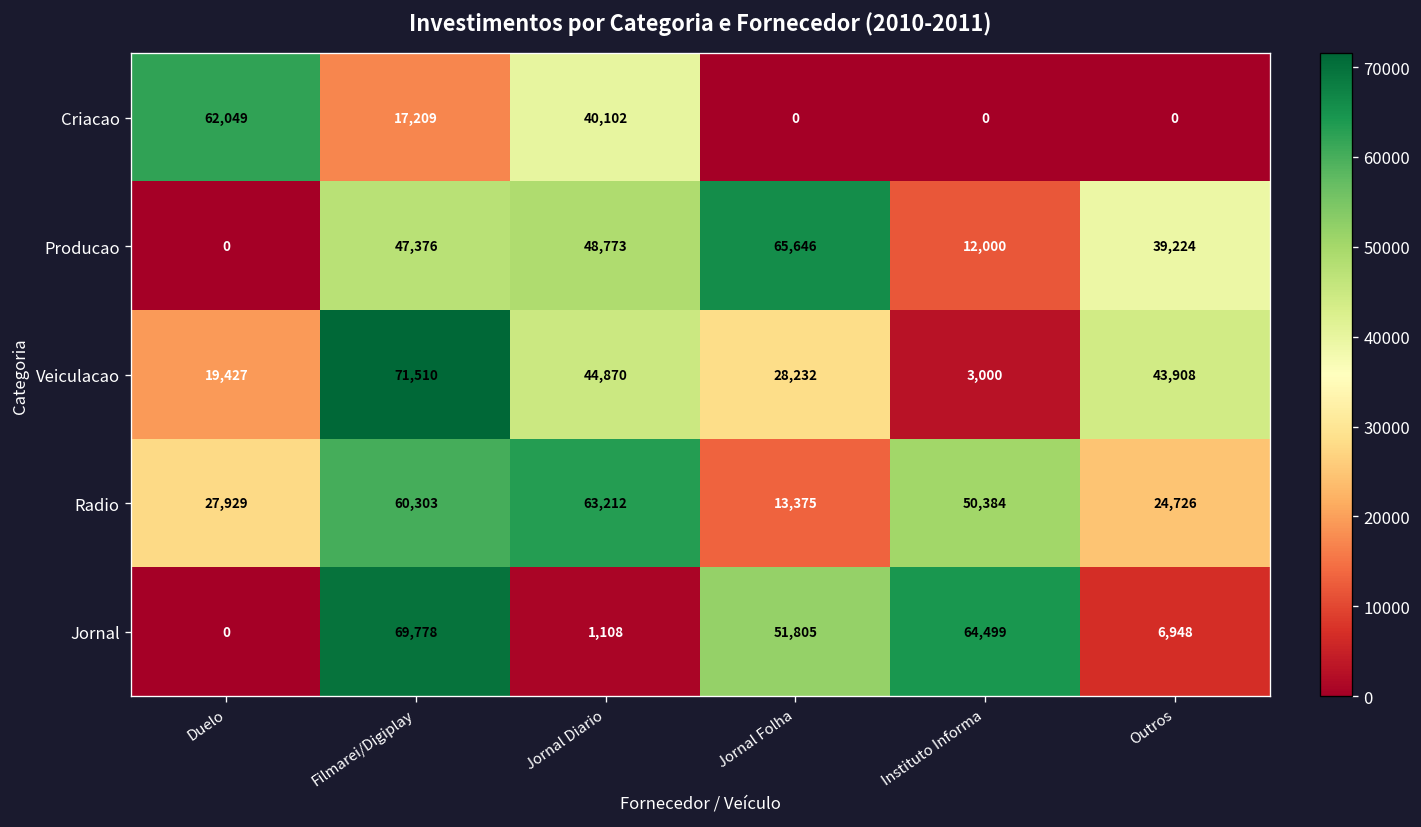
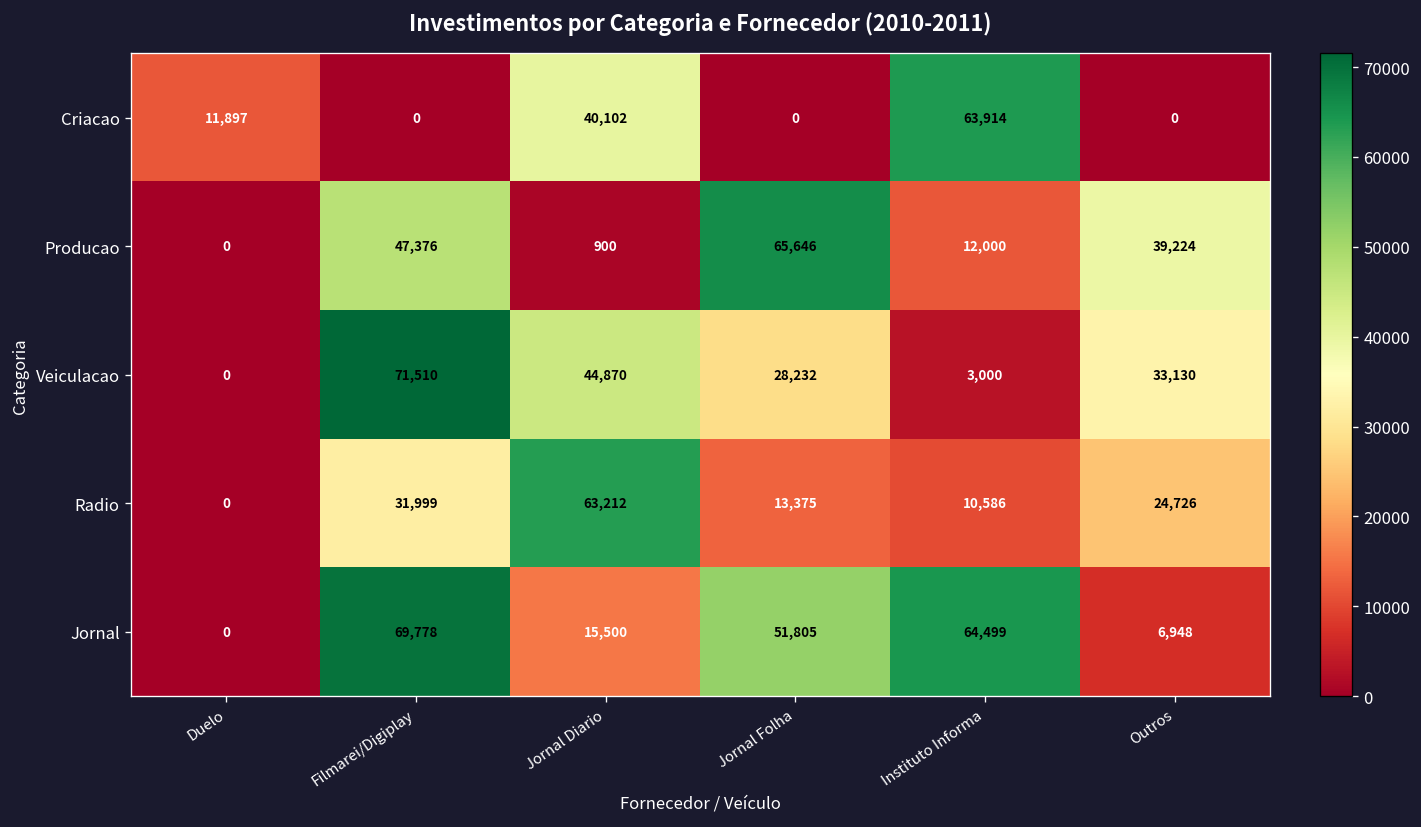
Criacao, Duelo: 62,049 -> 11,897
Criacao, Filmarei/Digiplay: 17,209 -> 0
Criacao, Instituto Informa: 0 -> 63,914
Producao, Jornal Diario: 48,773 -> 900
Veiculacao, Duelo: 19,427 -> 0
Veiculacao, Outros: 43,908 -> 33,130
Radio, Duelo: 27,929 -> 0
Radio, Filmarei/Digiplay: 60,303 -> 31,999
Radio, Instituto Informa: 50,384 -> 10,586
Jornal, Jornal Diario: 1,108 -> 15,500
